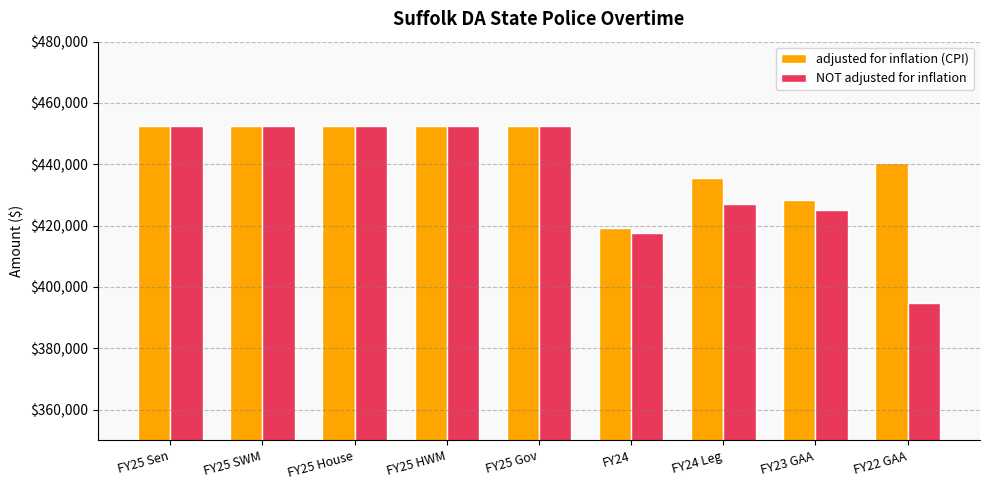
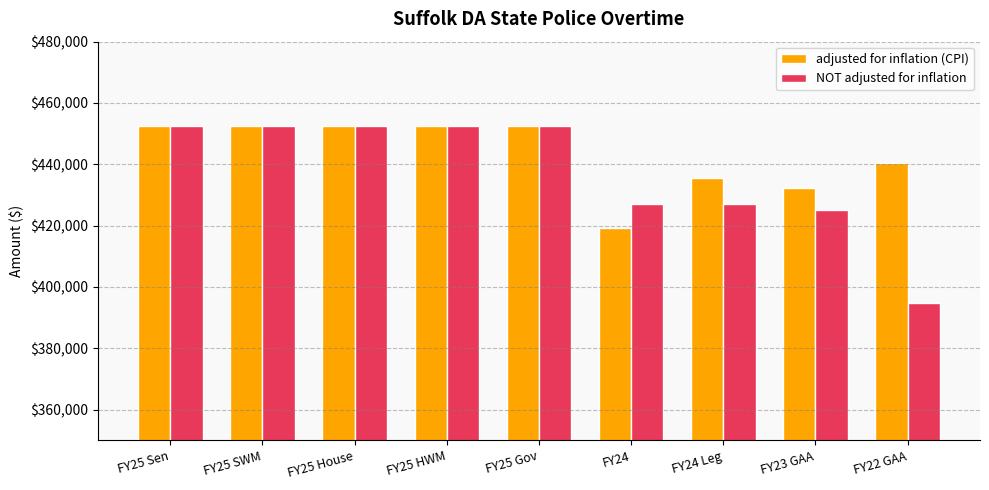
NOT adjusted for inflation, FY24: $418,000 -> $427,000
adjusted for inflation (CPI), FY23 GAA: $428,000 -> $432,000
